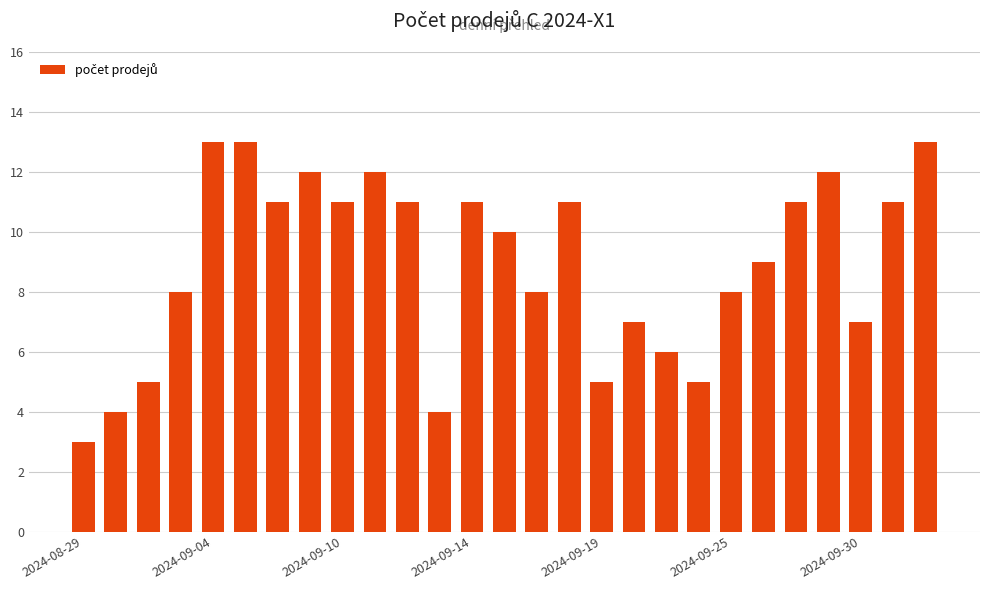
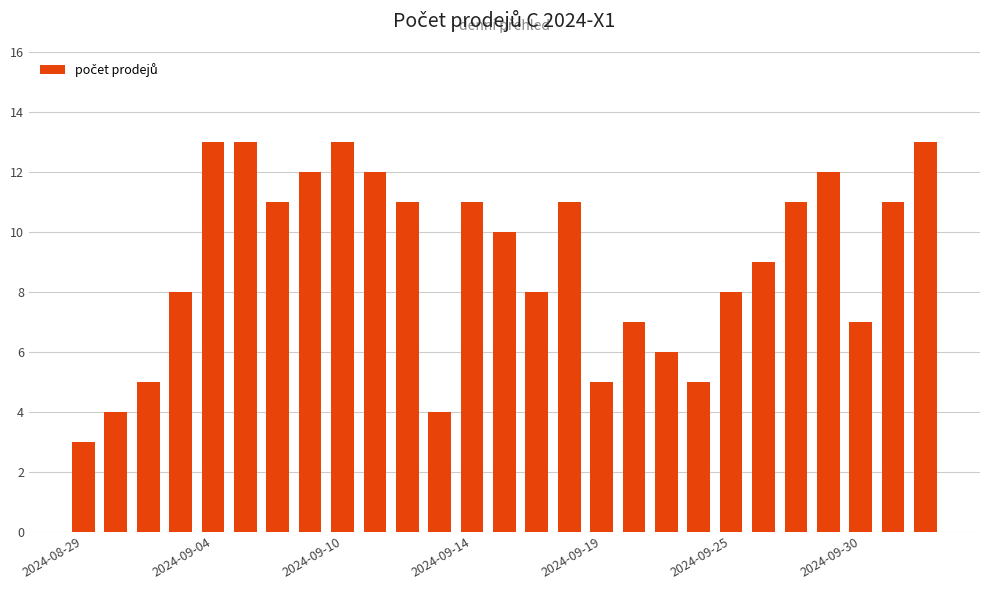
2024-09-10: 11 -> 13
